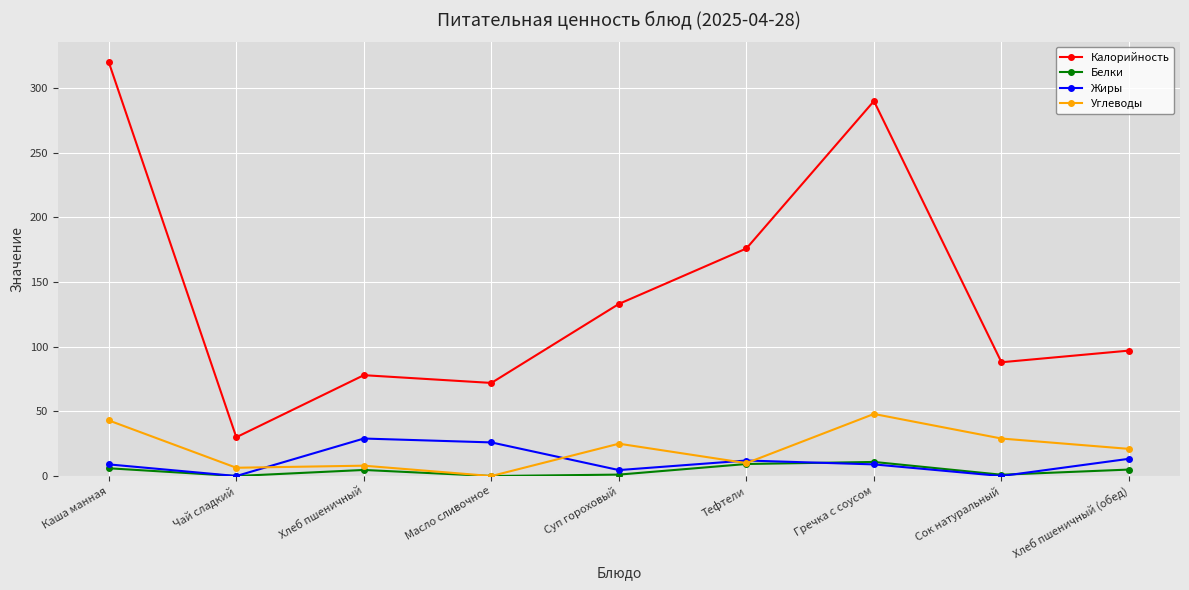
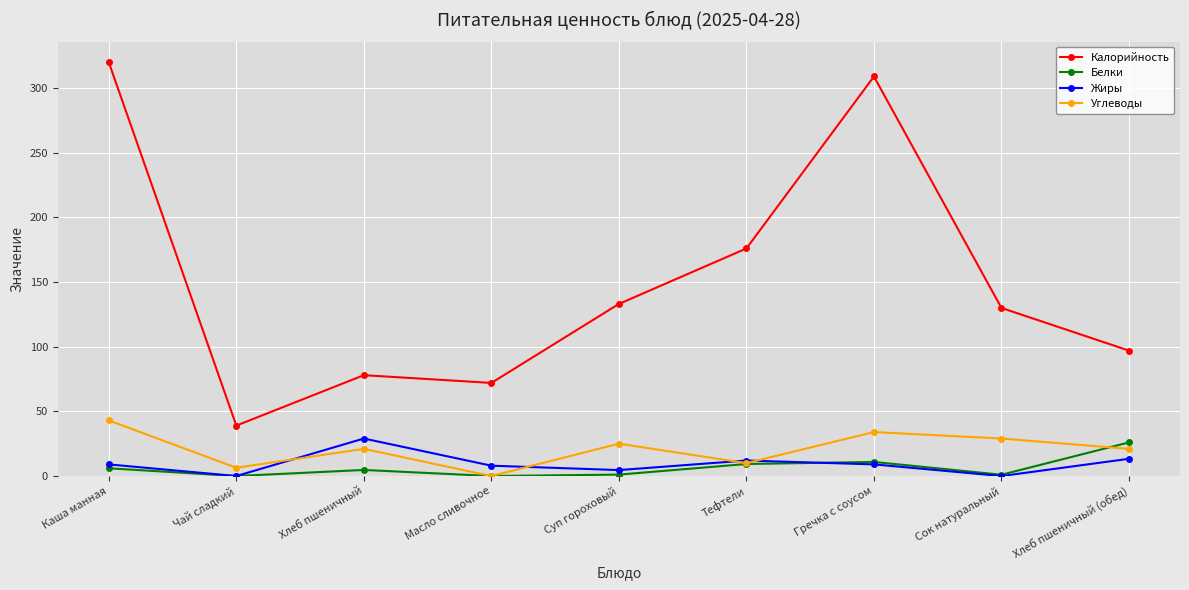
Калорийность, Чай сладкий: 30 -> 39
Углеводы, Хлеб пшеничный: 8 -> 21
Жиры, Масло сливочное: 26 -> 8
Калорийность, Гречка с соусом: 290 -> 309
Углеводы, Гречка с соусом: 48 -> 34
Калорийность, Сок натуральный: 88 -> 130
Белки, Хлеб пшеничный (обед): 5 -> 26
